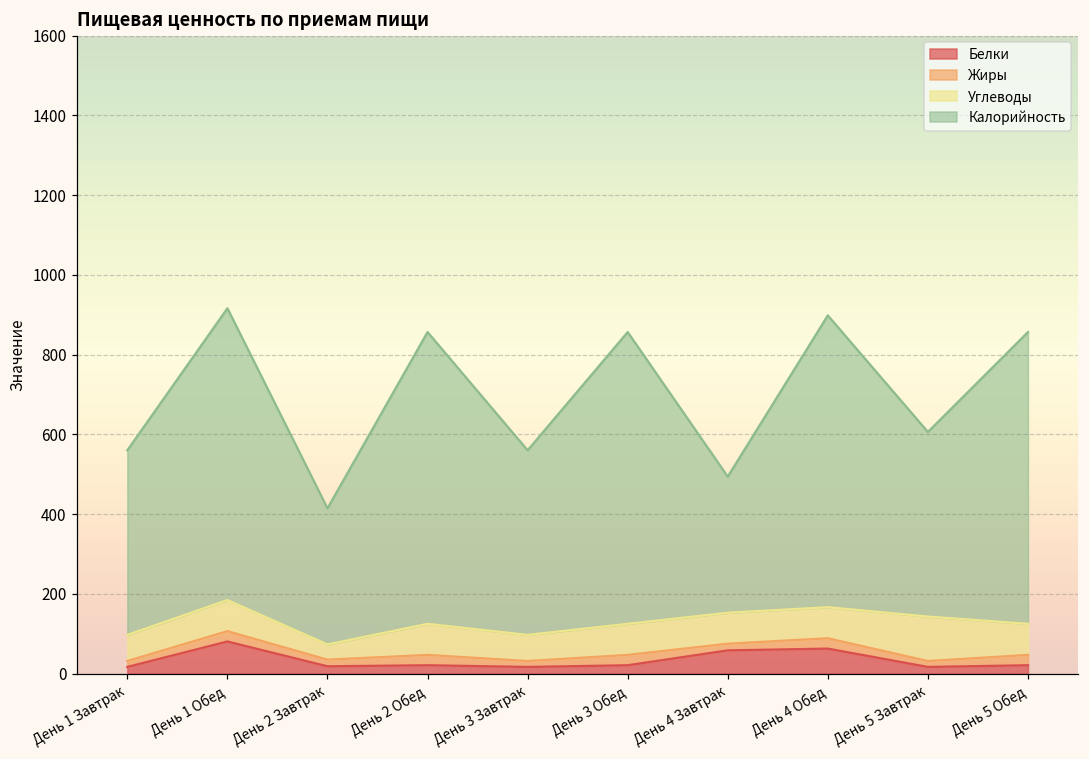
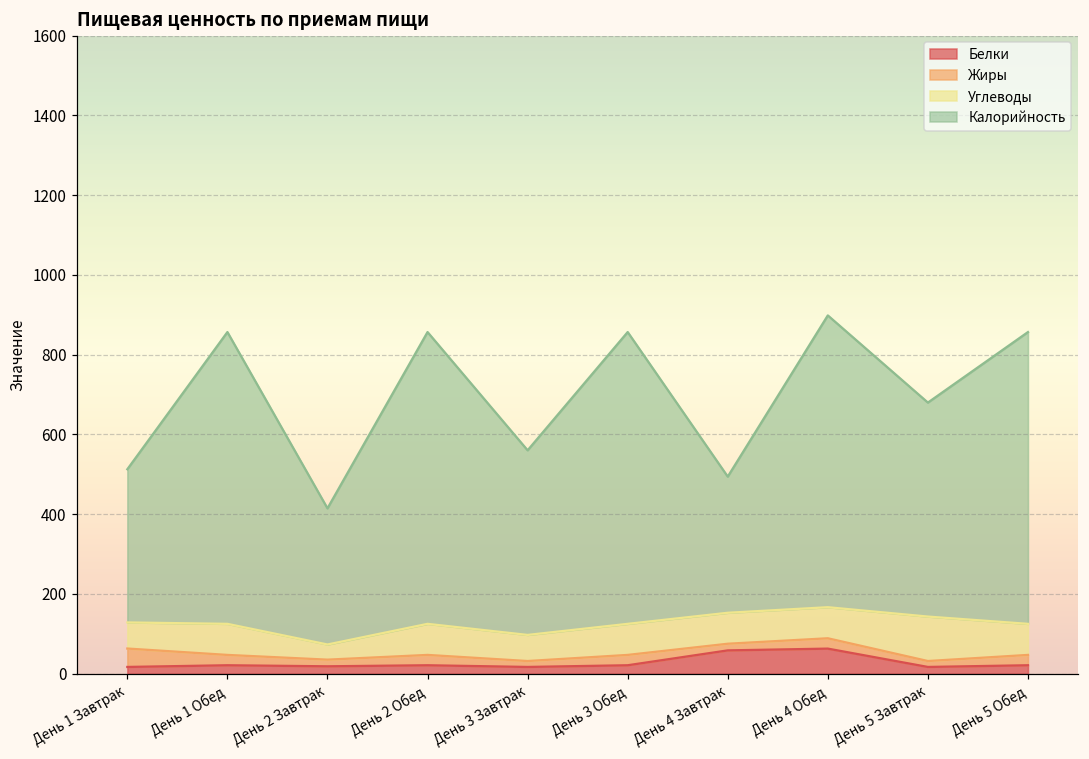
Жиры, День 1 Завтрак: 10 -> 50
Калорийность, День 1 Завтрак: 460 -> 380
Белки, День 1 Обед: 80 -> 20
Калорийность, День 5 Завтрак: 460 -> 540
